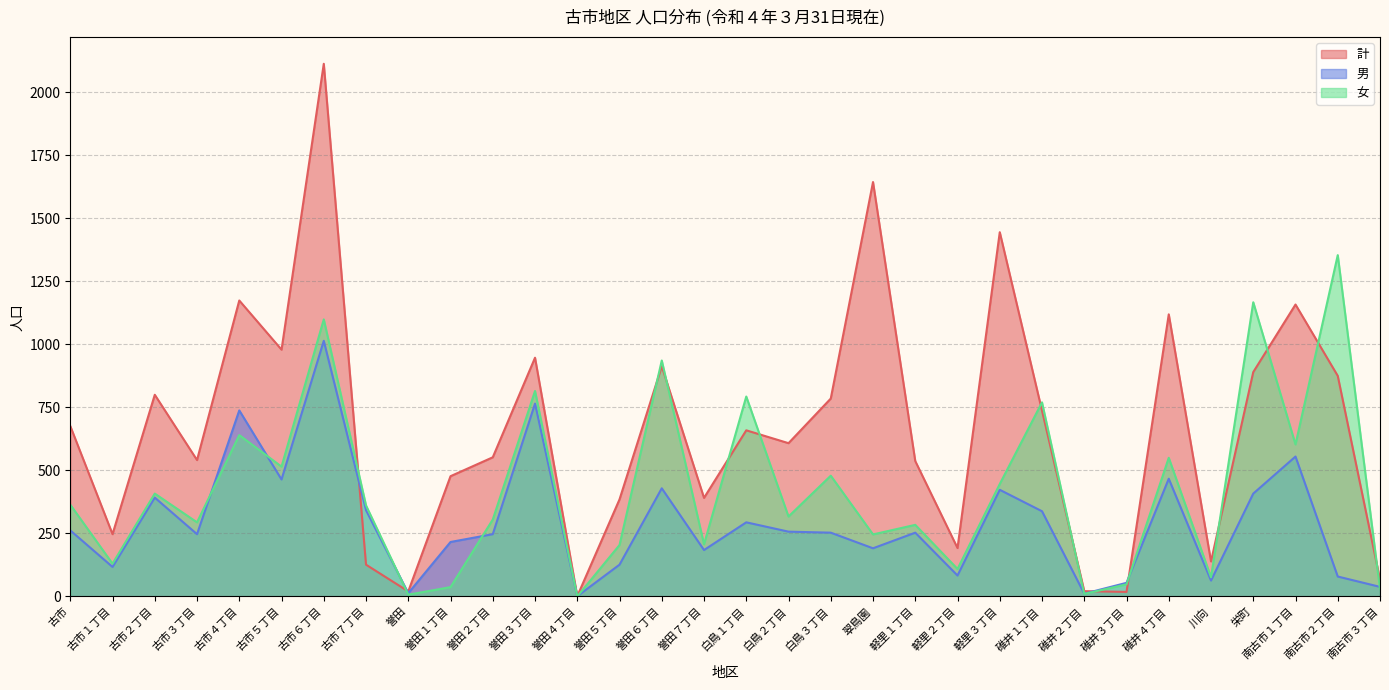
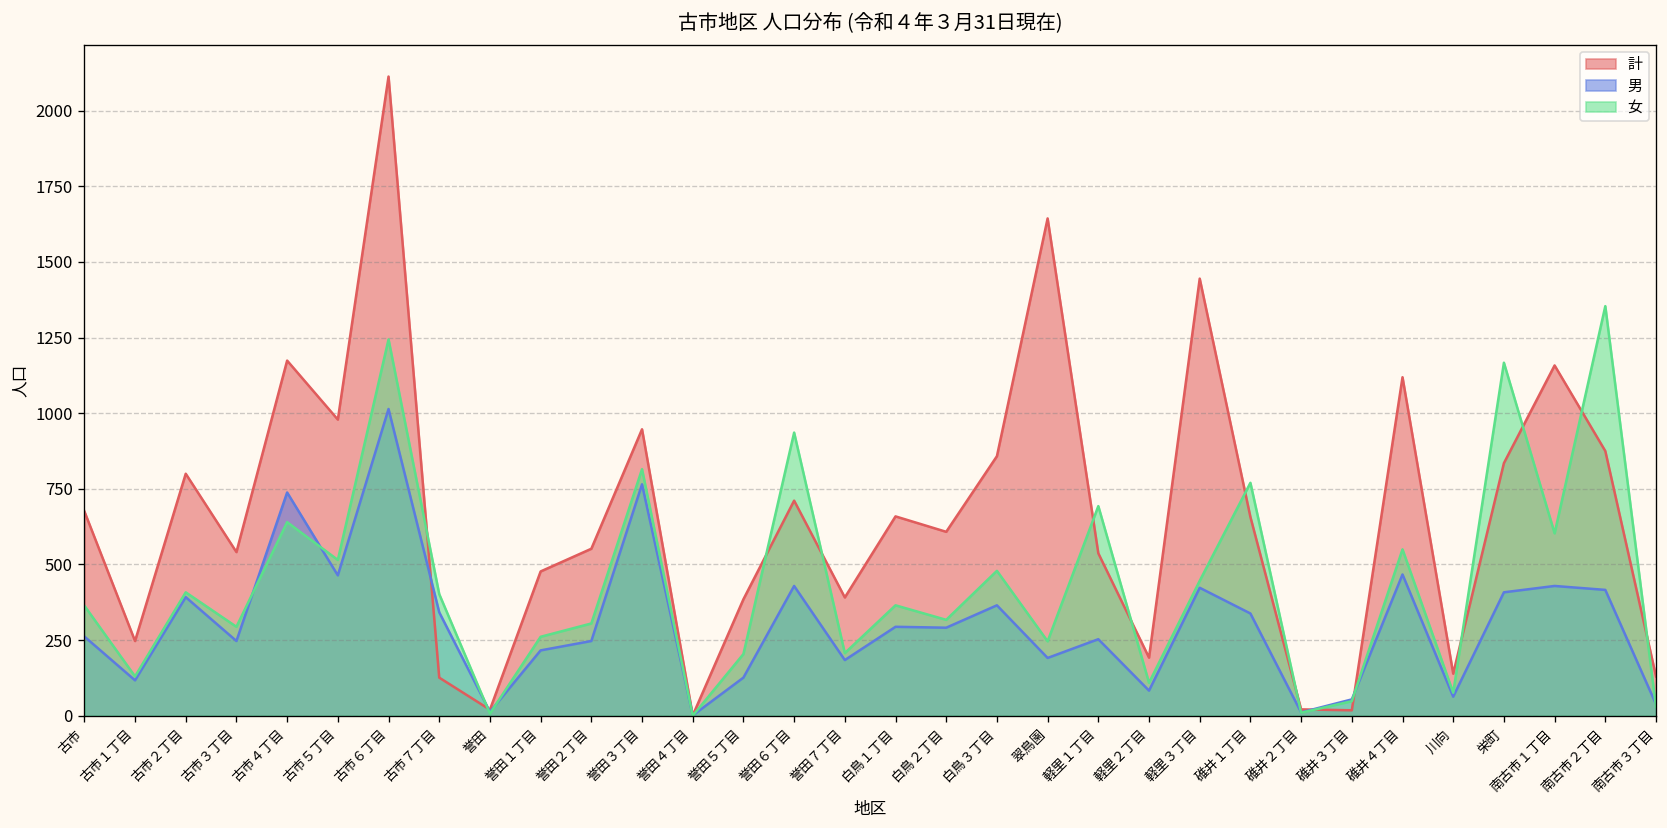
女, 古市６丁目: 1100 -> 1240
女, 古市７丁目: 360 -> 400
女, 誉田１丁目: 40 -> 260
計, 誉田６丁目: 910 -> 710
女, 白鳥１丁目: 790 -> 370
男, 白鳥２丁目: 260 -> 290
計, 白鳥３丁目: 790 -> 860
男, 白鳥３丁目: 250 -> 370
女, 軽里１丁目: 280 -> 690
計, 碓井１丁目: 740 -> 660
計, 栄町: 890 -> 840
男, 南古市１丁目: 560 -> 430
男, 南古市２丁目: 80 -> 420
計, 南古市３丁目: 70 -> 130
